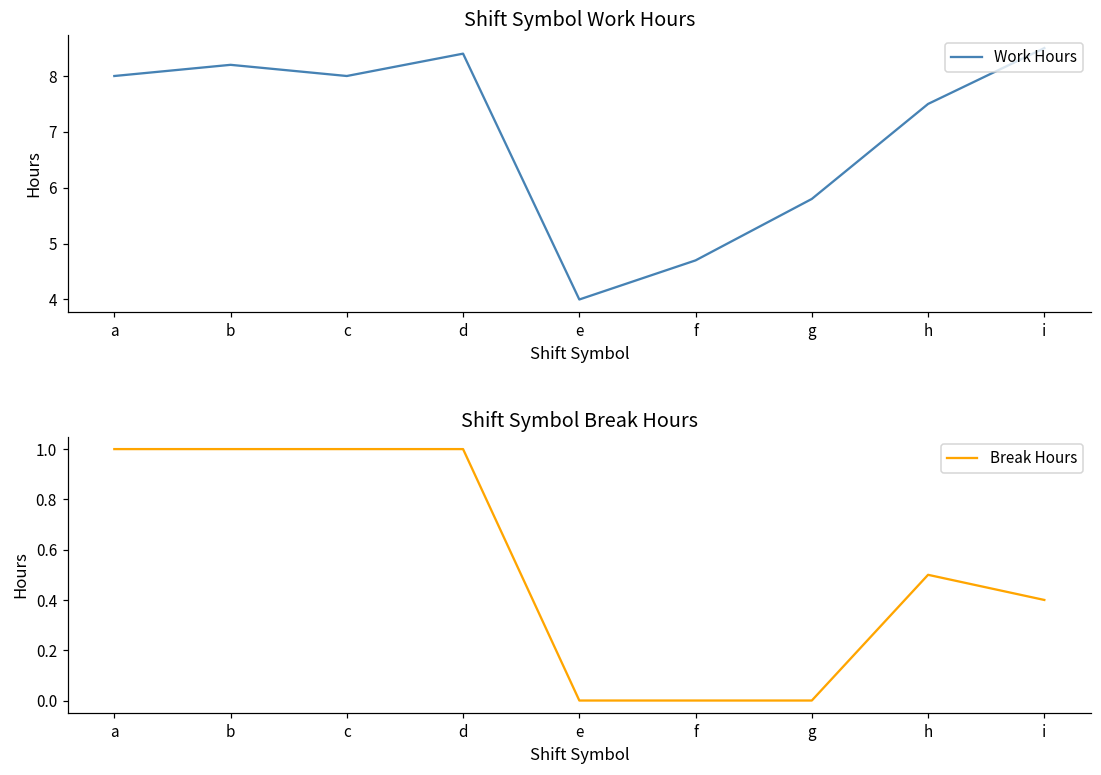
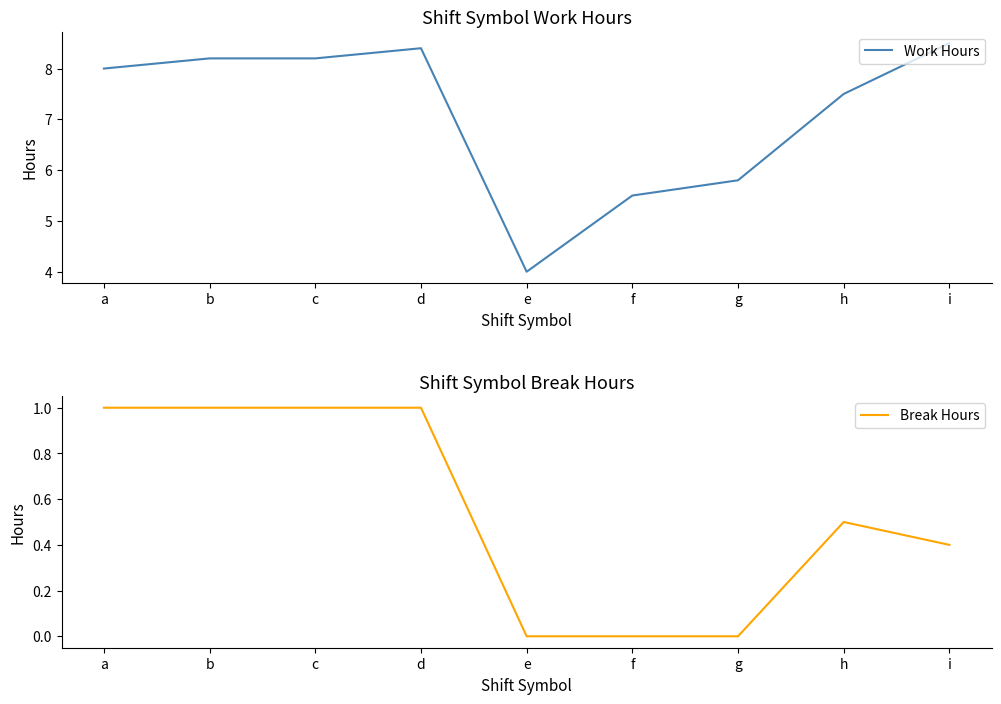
Shift Symbol Work Hours, c: 8.0 -> 8.2
Shift Symbol Work Hours, f: 4.7 -> 5.5
